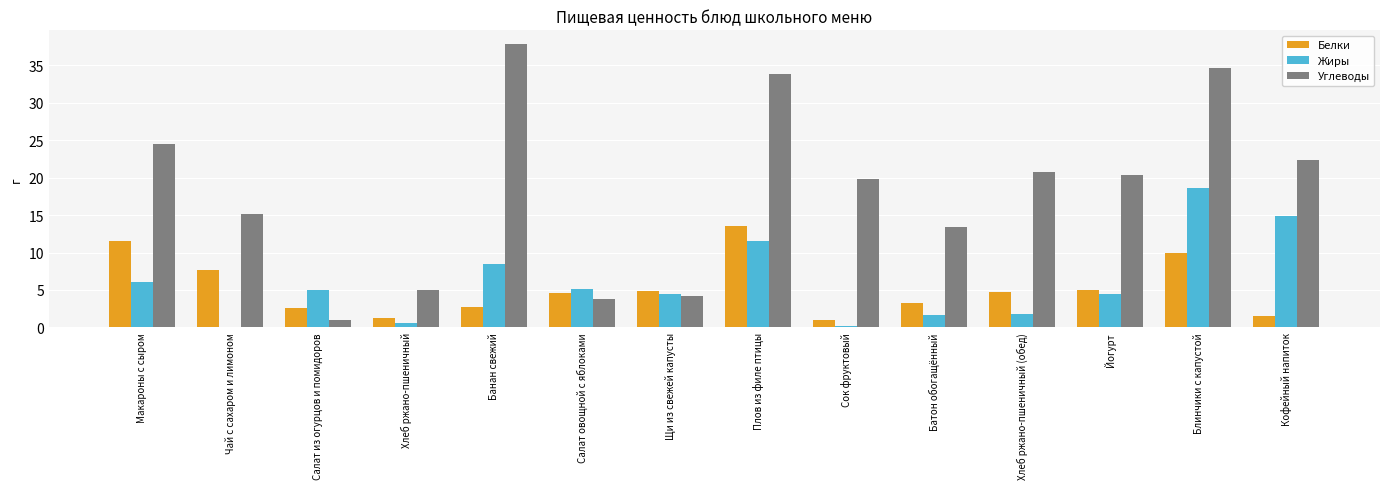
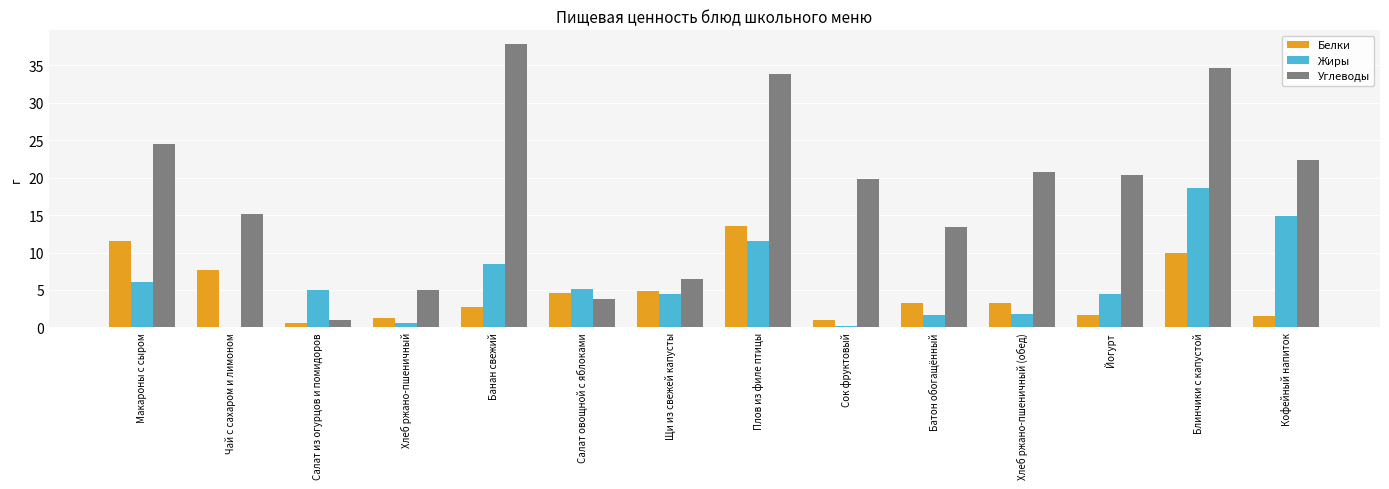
Белки, Салат из огурцов и помидоров: 3 -> 1
Углеводы, Щи из свежей капусты: 4 -> 6
Белки, Хлеб ржано-пшеничный (обед): 5 -> 3
Белки, Йогурт: 5 -> 2
